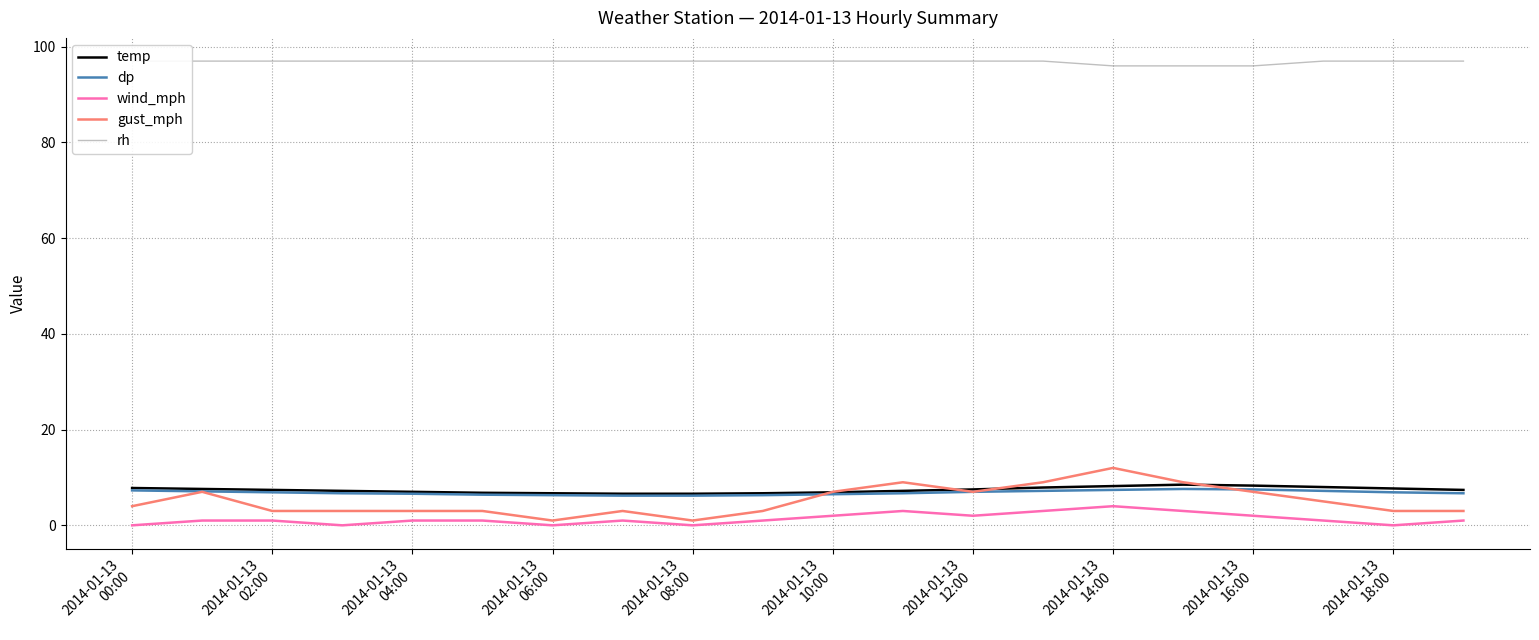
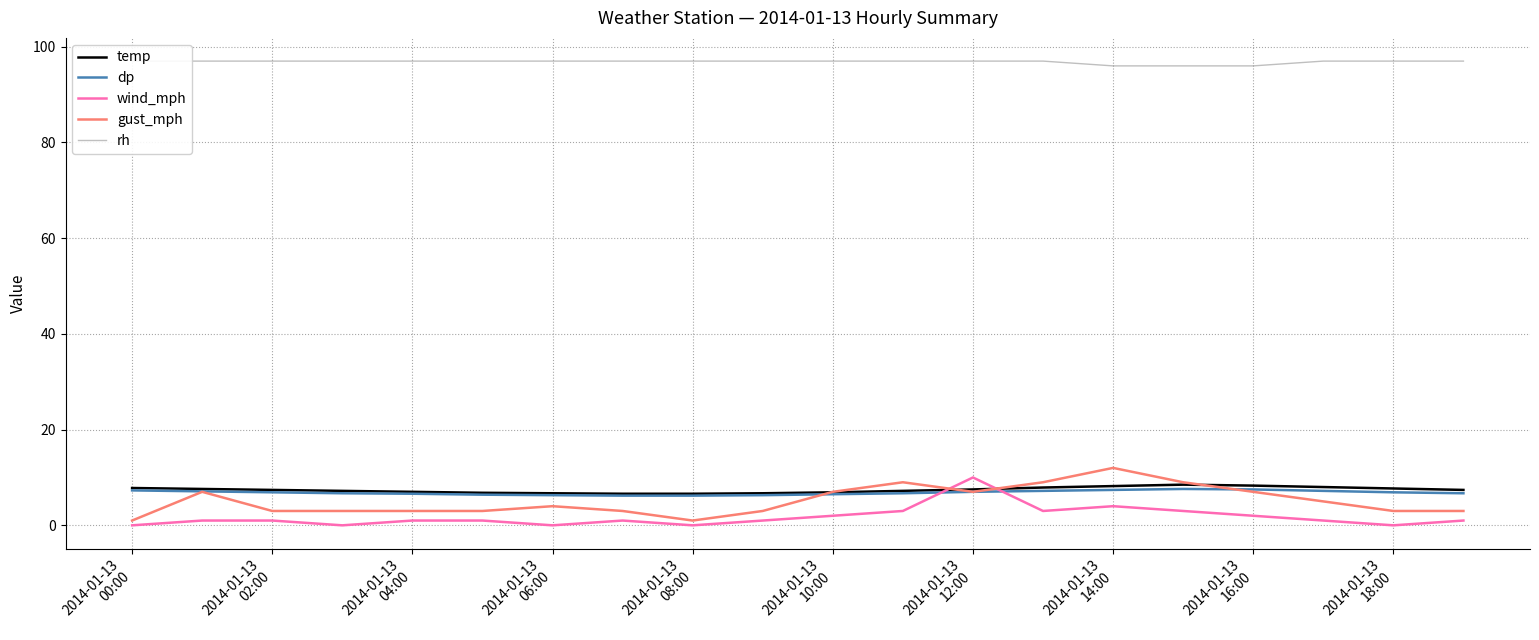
gust_mph, 2014-01-13 00:00: 4 -> 1
gust_mph, 2014-01-13 06:00: 1 -> 4
wind_mph, 2014-01-13 12:00: 2 -> 10
